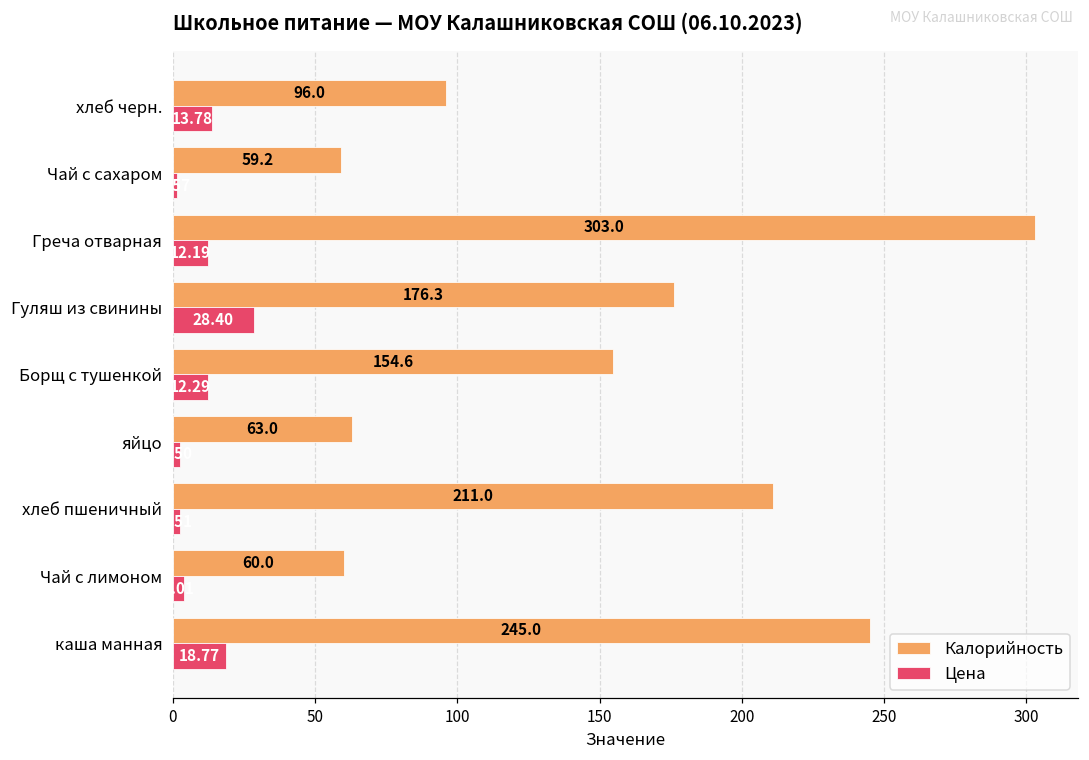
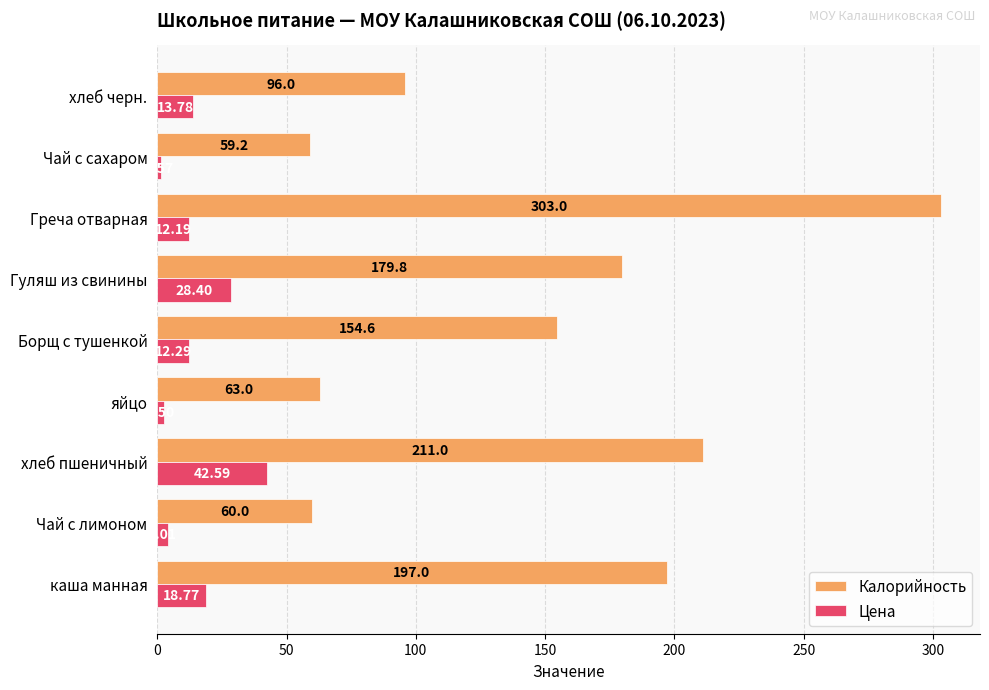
Калорийность, Гуляш из свинины: 176.3 -> 179.8
Цена, хлеб пшеничный: 3 -> 43
Калорийность, каша манная: 245.0 -> 197.0
